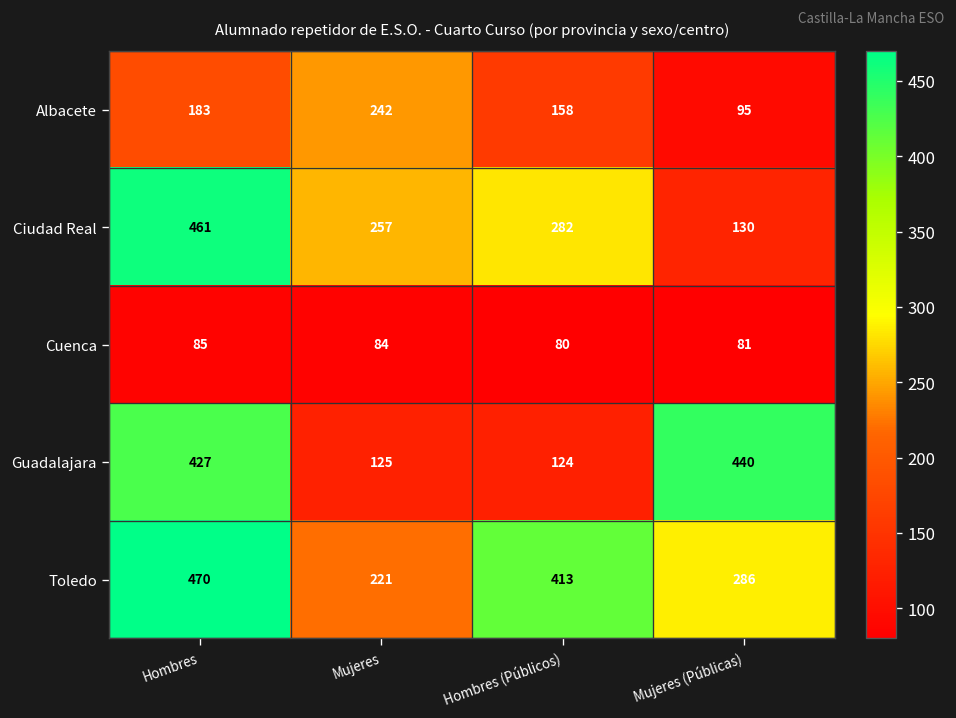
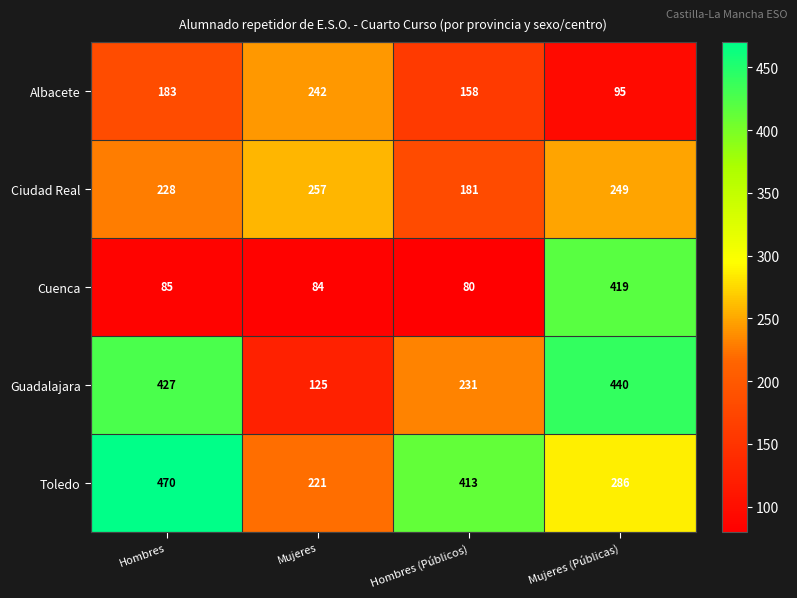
Ciudad Real, Hombres: 461 -> 228
Ciudad Real, Hombres (Públicos): 282 -> 181
Ciudad Real, Mujeres (Públicas): 130 -> 249
Cuenca, Mujeres (Públicas): 81 -> 419
Guadalajara, Hombres (Públicos): 124 -> 231
